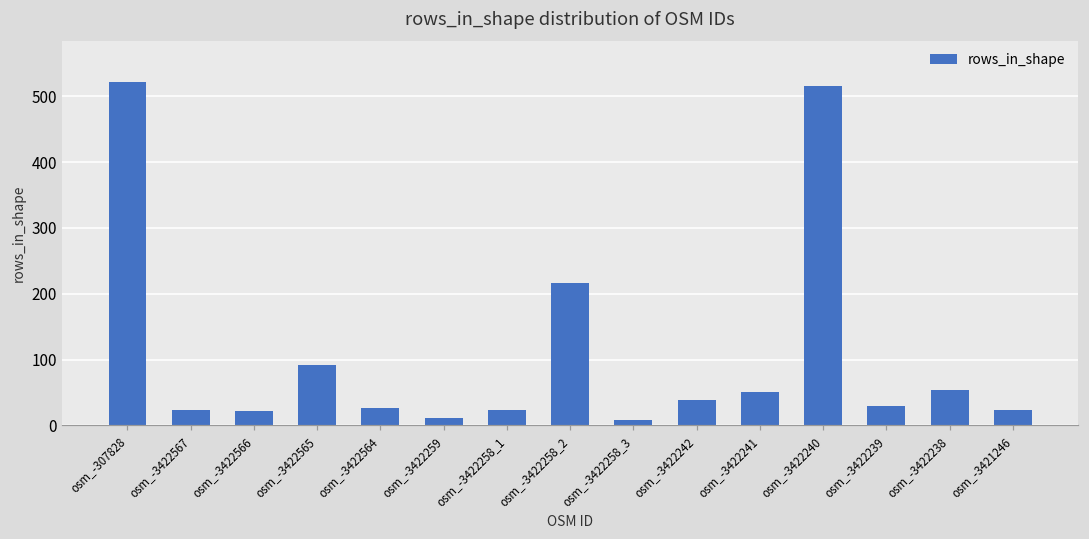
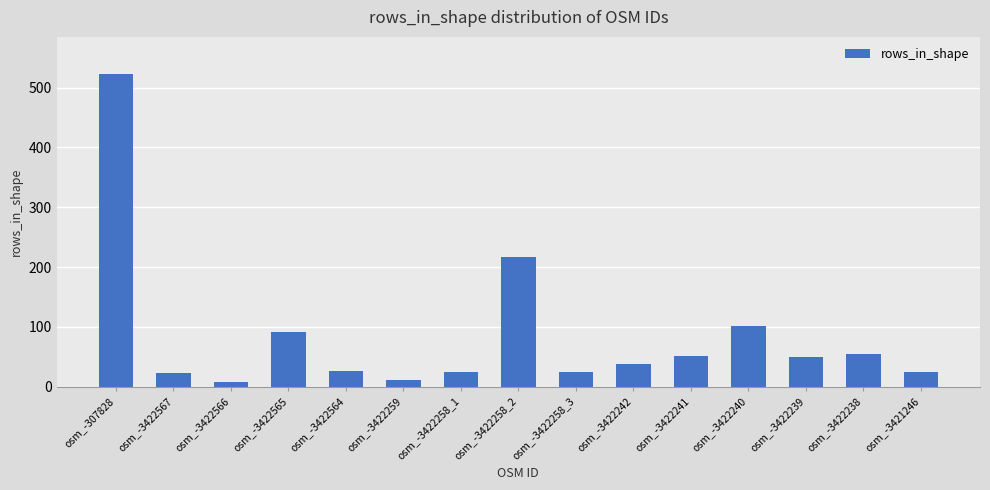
osm_-3422566: 20 -> 10
osm_-3422258_3: 10 -> 30
osm_-3422240: 520 -> 100
osm_-3422239: 30 -> 50
